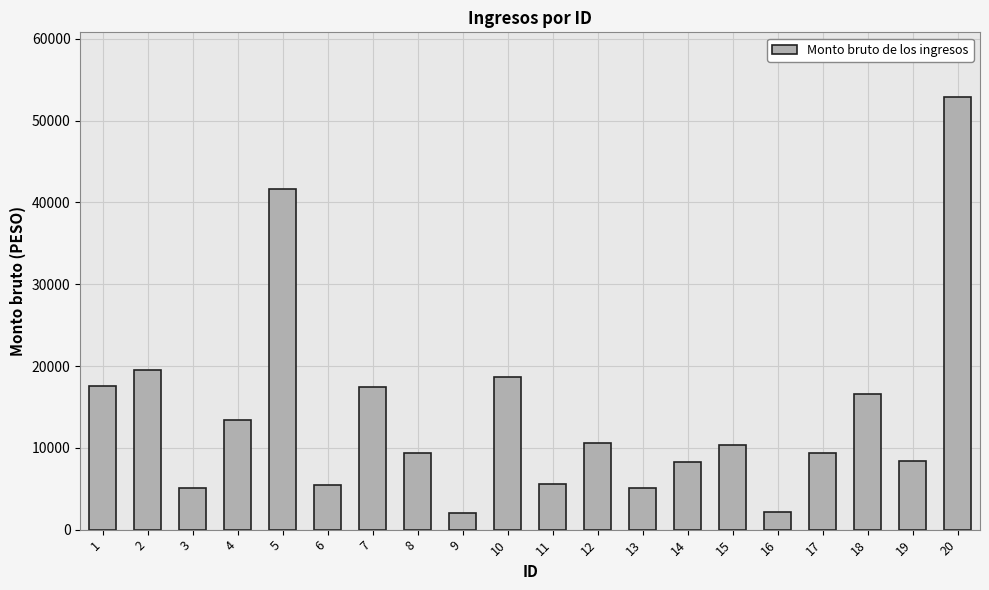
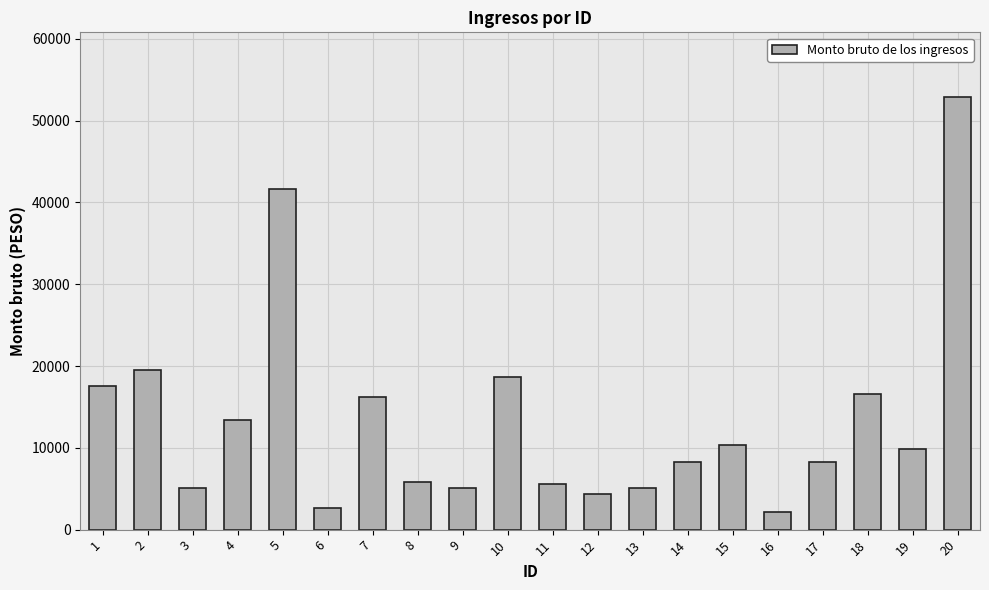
6: 6000 -> 3000
7: 17000 -> 16000
8: 9000 -> 6000
9: 2000 -> 5000
12: 11000 -> 4000
17: 9000 -> 8000
19: 8000 -> 10000
